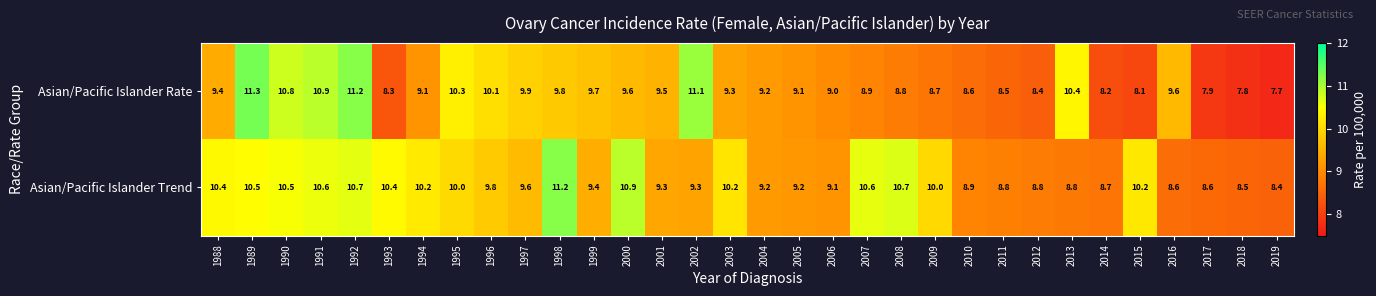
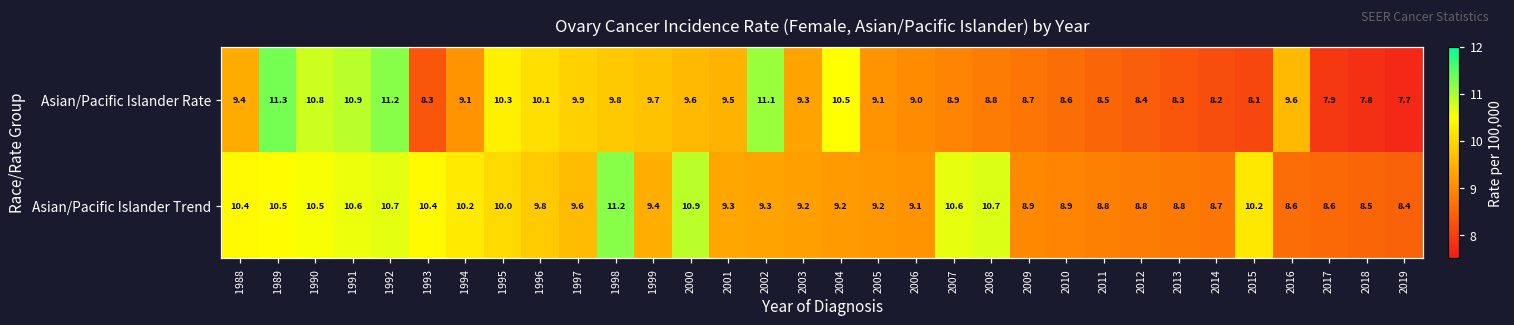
Asian/Pacific Islander Rate, 2004: 9.2 -> 10.5
Asian/Pacific Islander Rate, 2013: 10.4 -> 8.3
Asian/Pacific Islander Trend, 2003: 10.2 -> 9.2
Asian/Pacific Islander Trend, 2009: 10.0 -> 8.9
